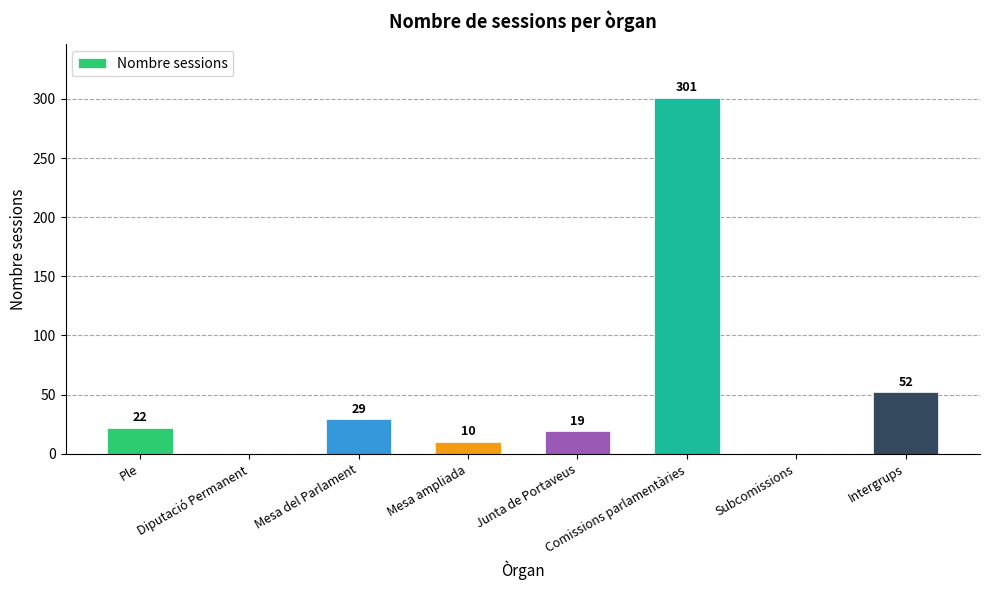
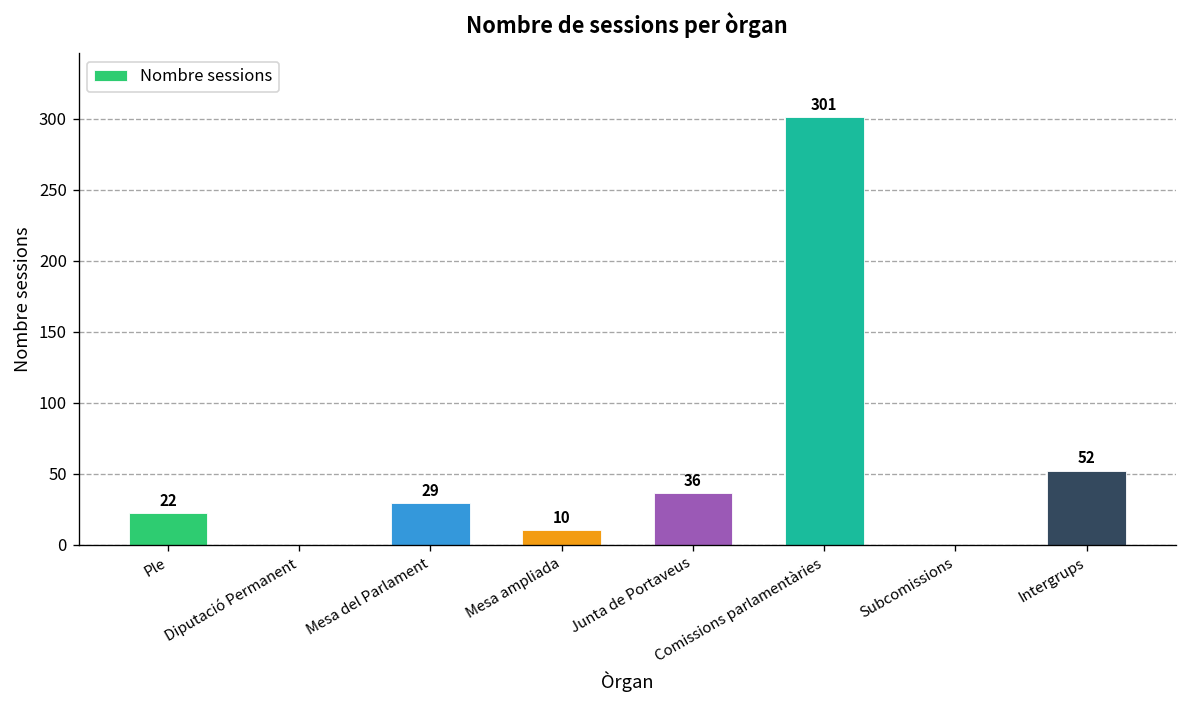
Junta de Portaveus: 19 -> 36
